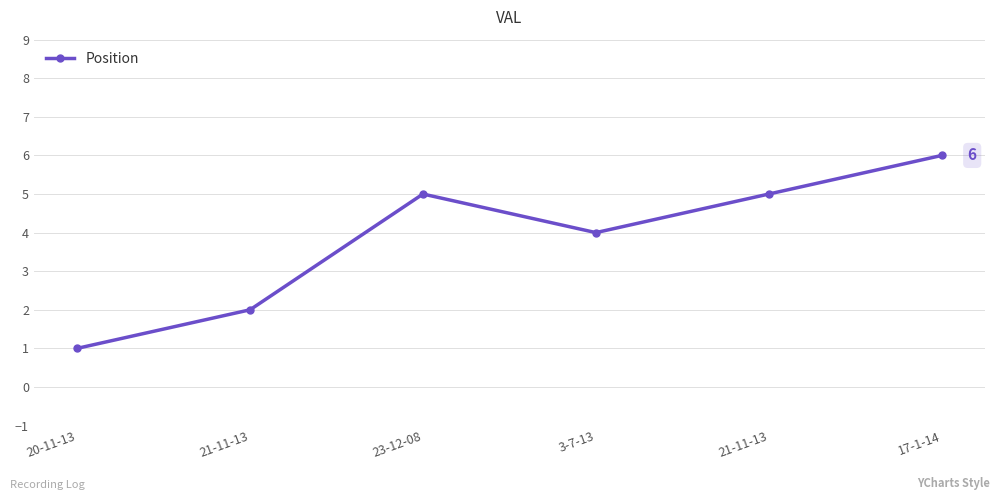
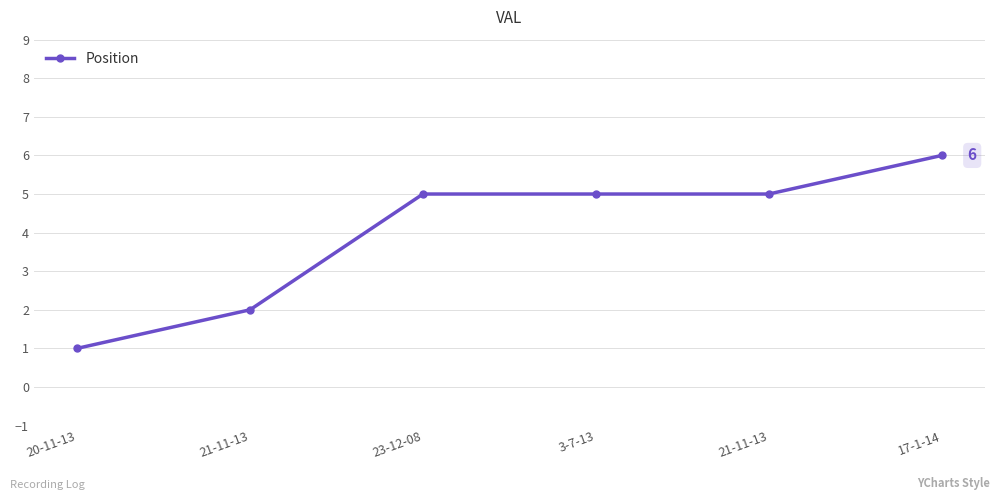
3-7-13: 4 -> 5
